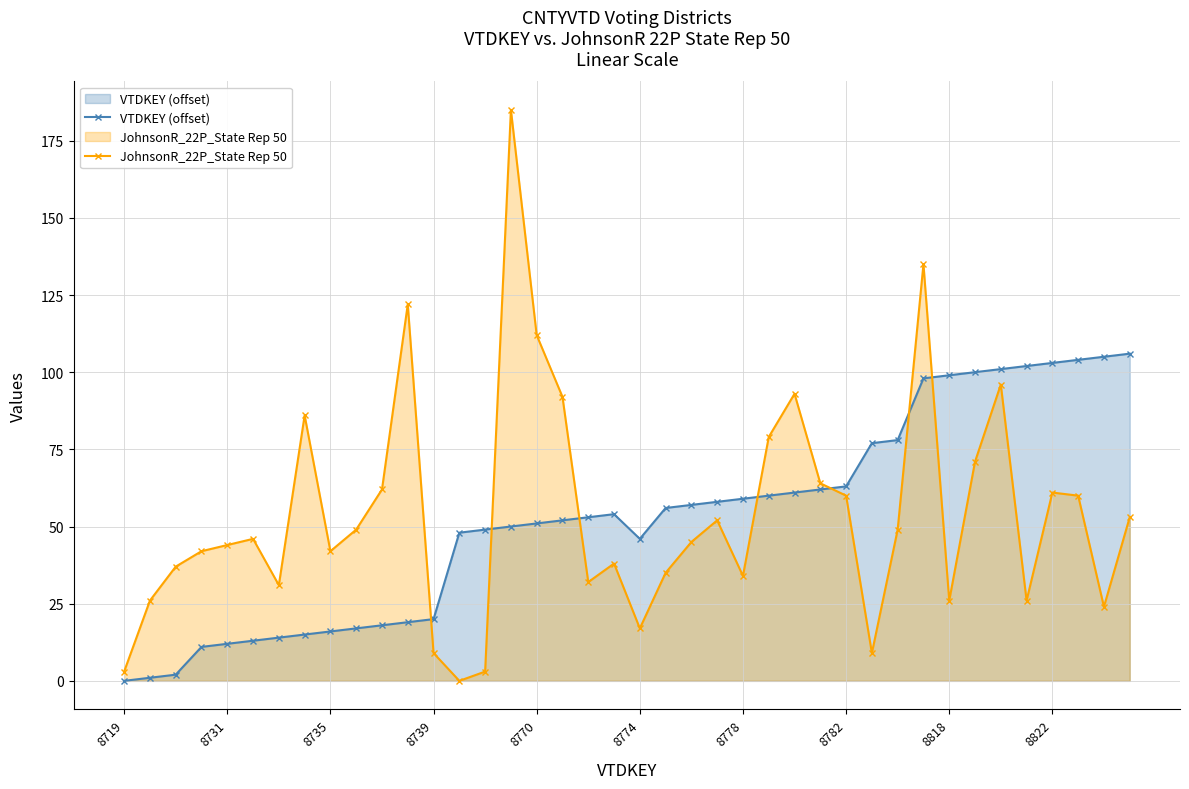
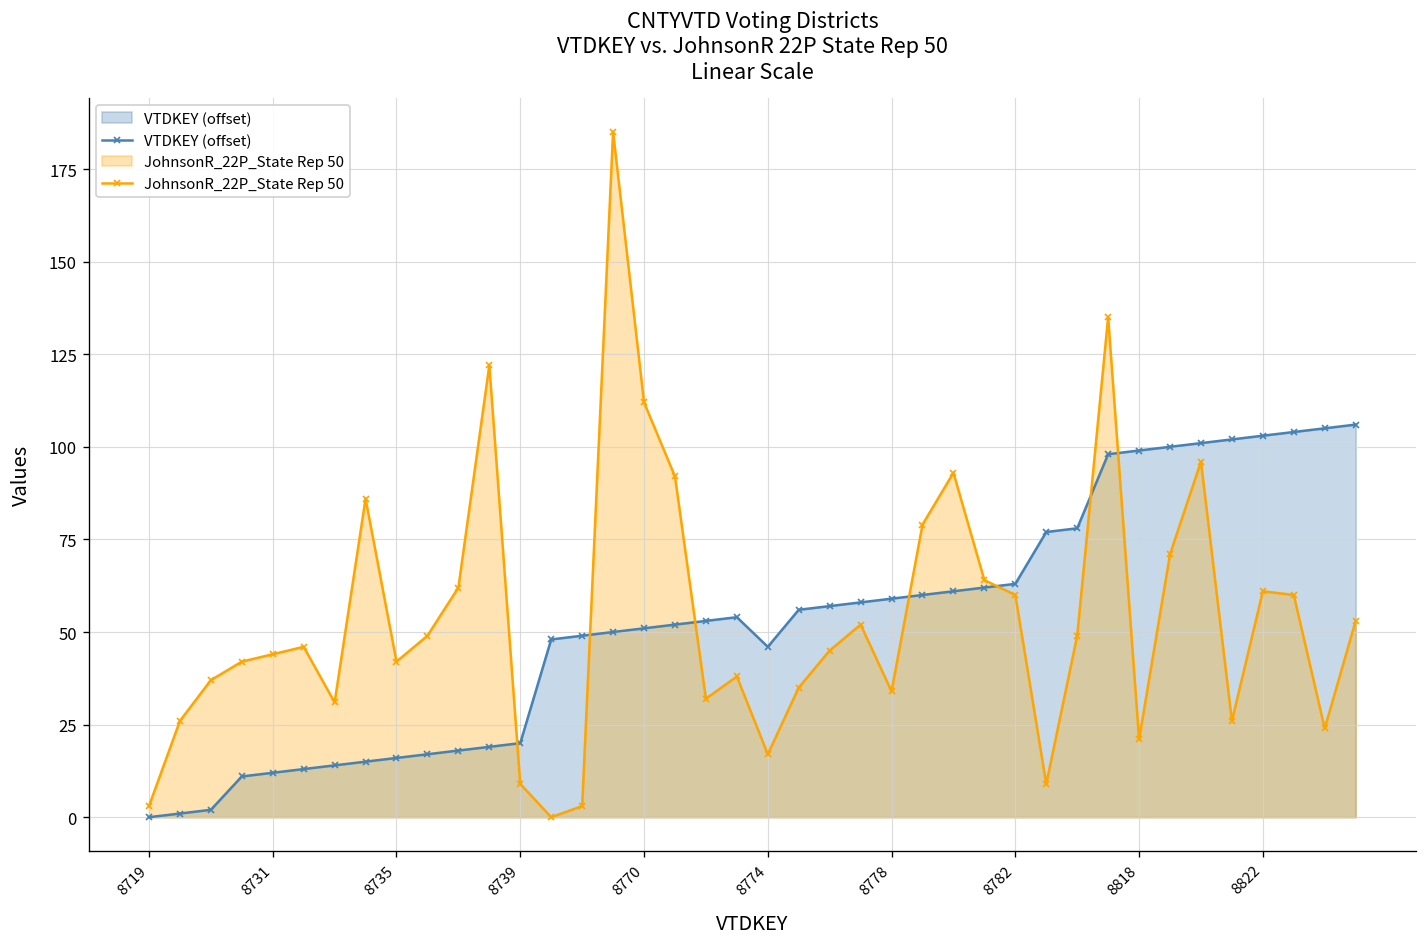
JohnsonR_22P_State Rep 50, 8818: 26 -> 21
